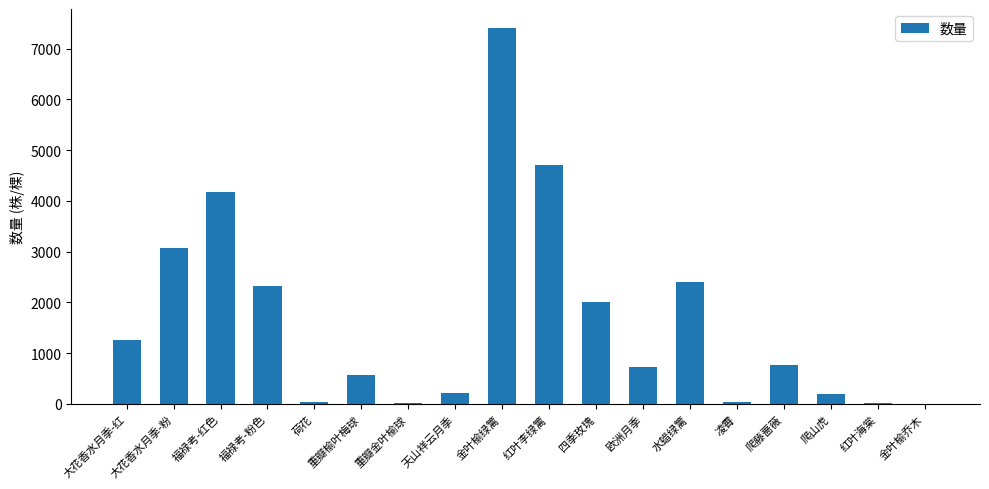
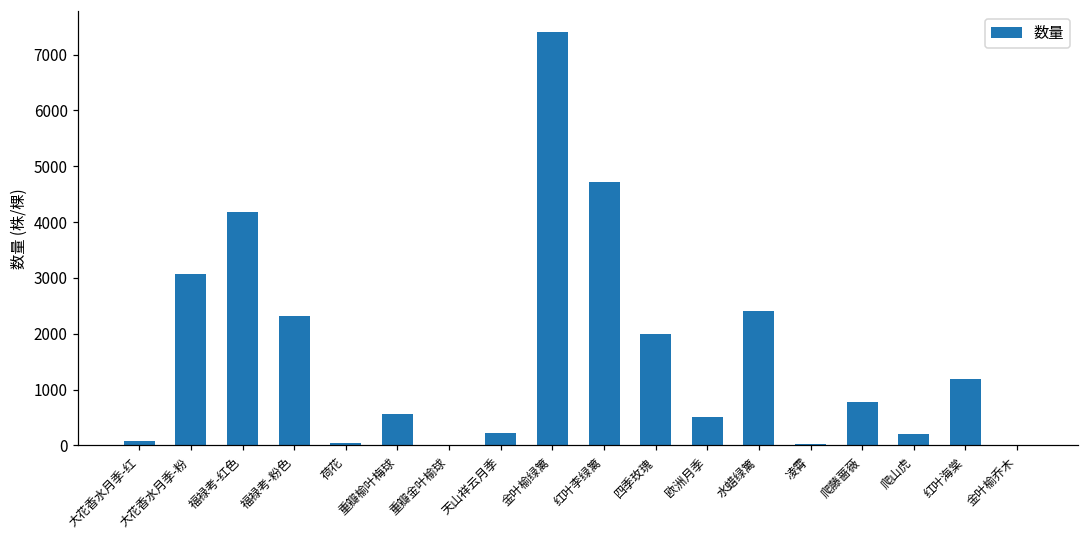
大花香水月季-红: 1300 -> 100
欧洲月季: 700 -> 500
红叶海棠: 0 -> 1200
